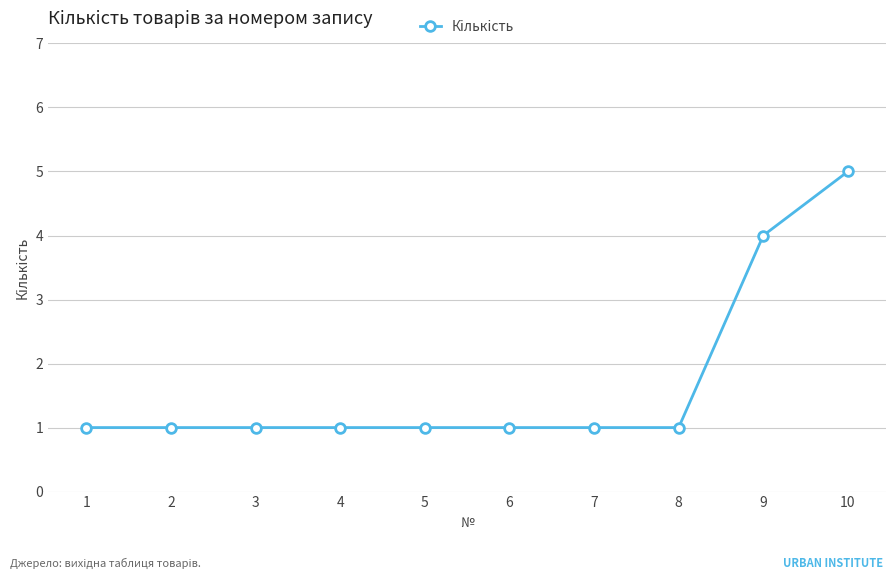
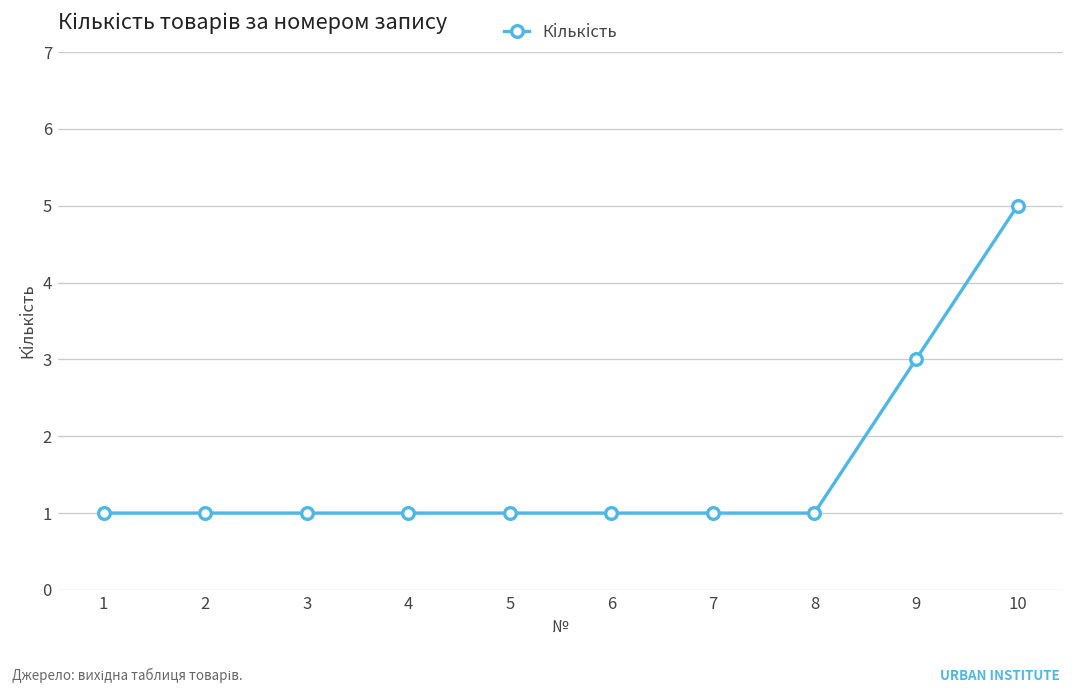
9: 4 -> 3
